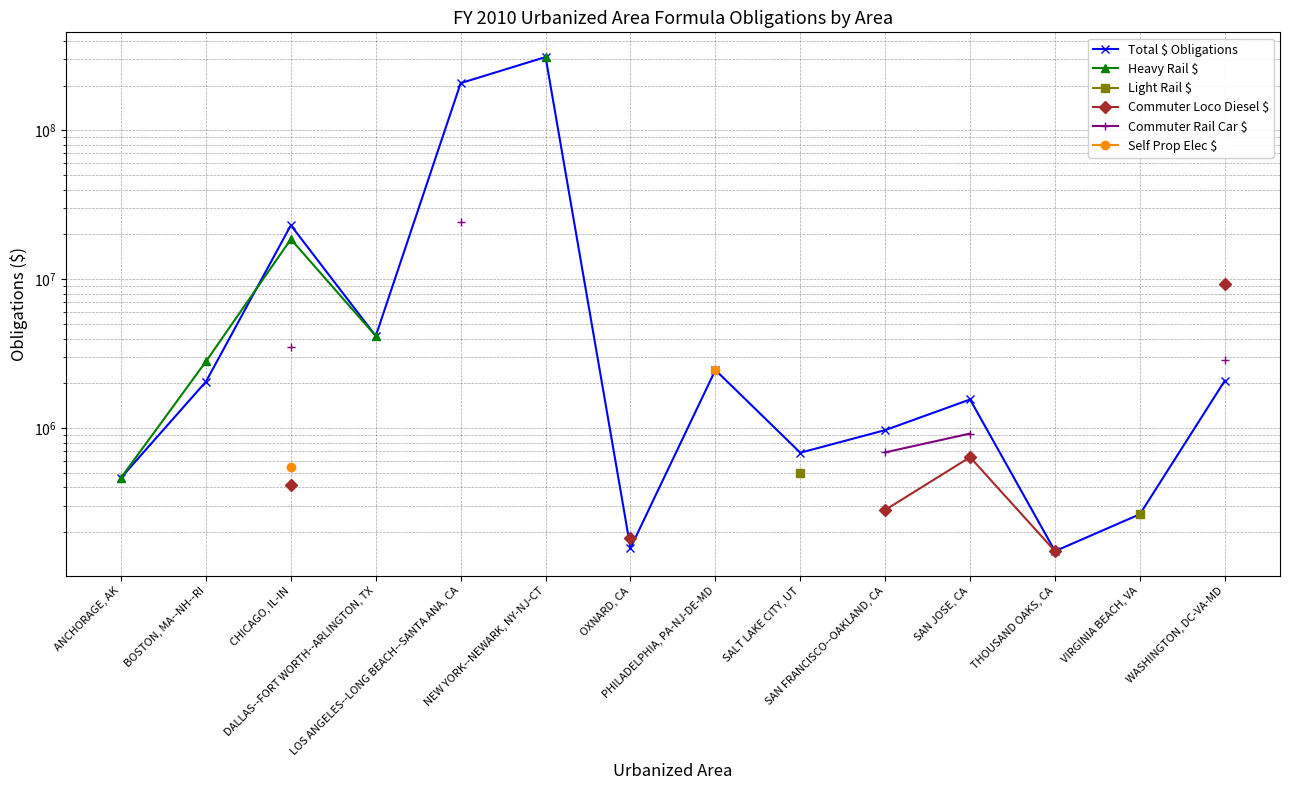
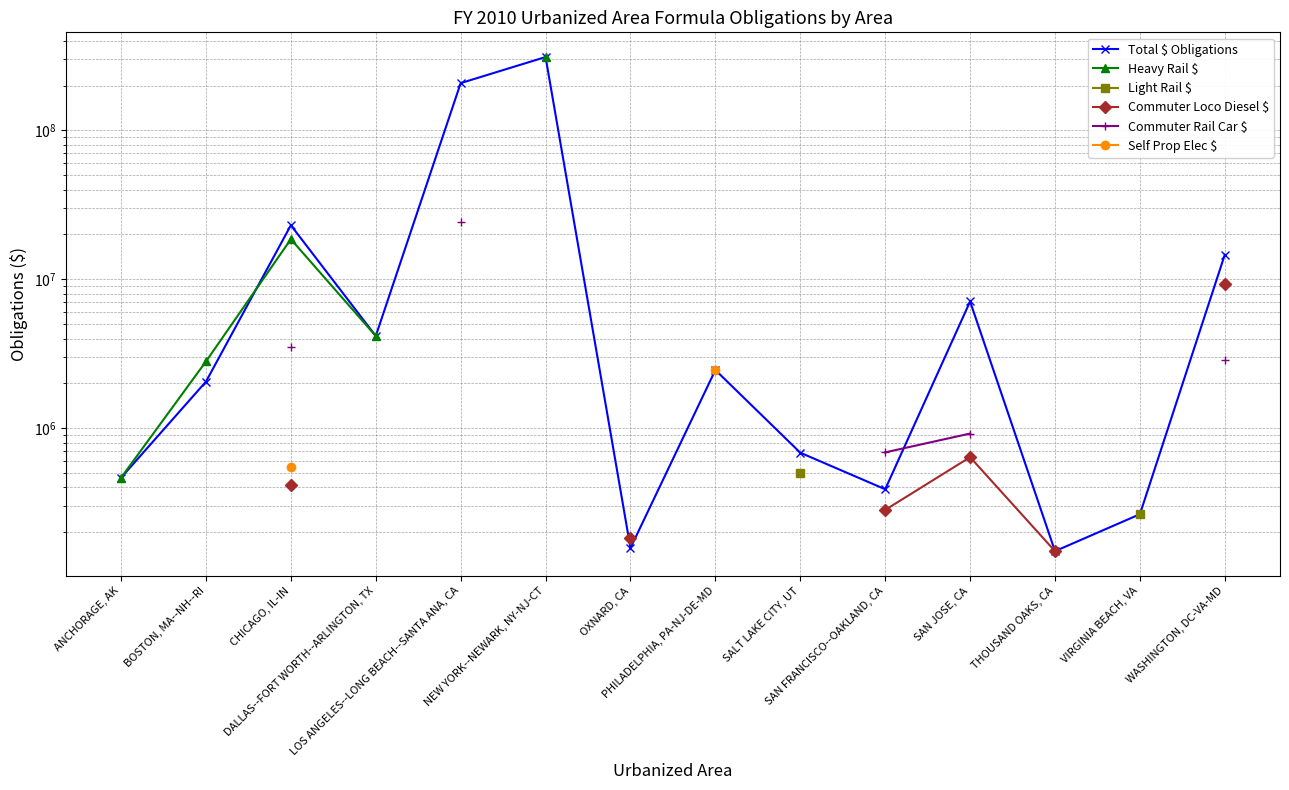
Total $ Obligations, SAN FRANCISCO--OAKLAND, CA: 1000000 -> 390000
Total $ Obligations, SAN JOSE, CA: 1600000 -> 7000000
Total $ Obligations, WASHINGTON, DC-VA-MD: 2100000 -> 15000000
